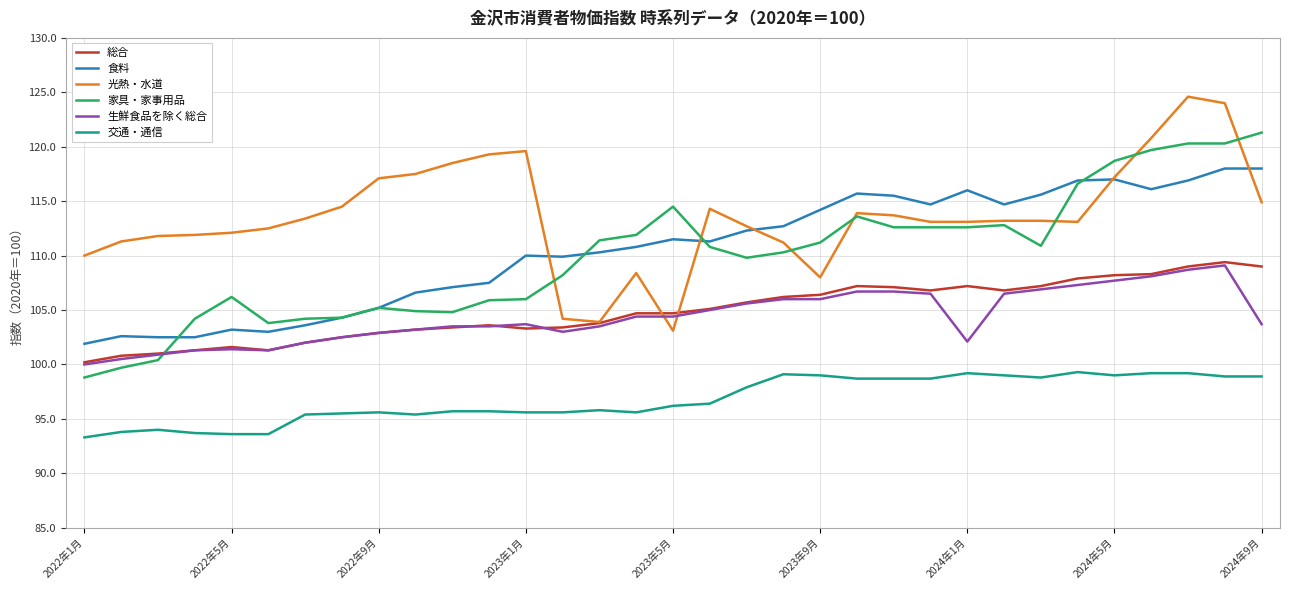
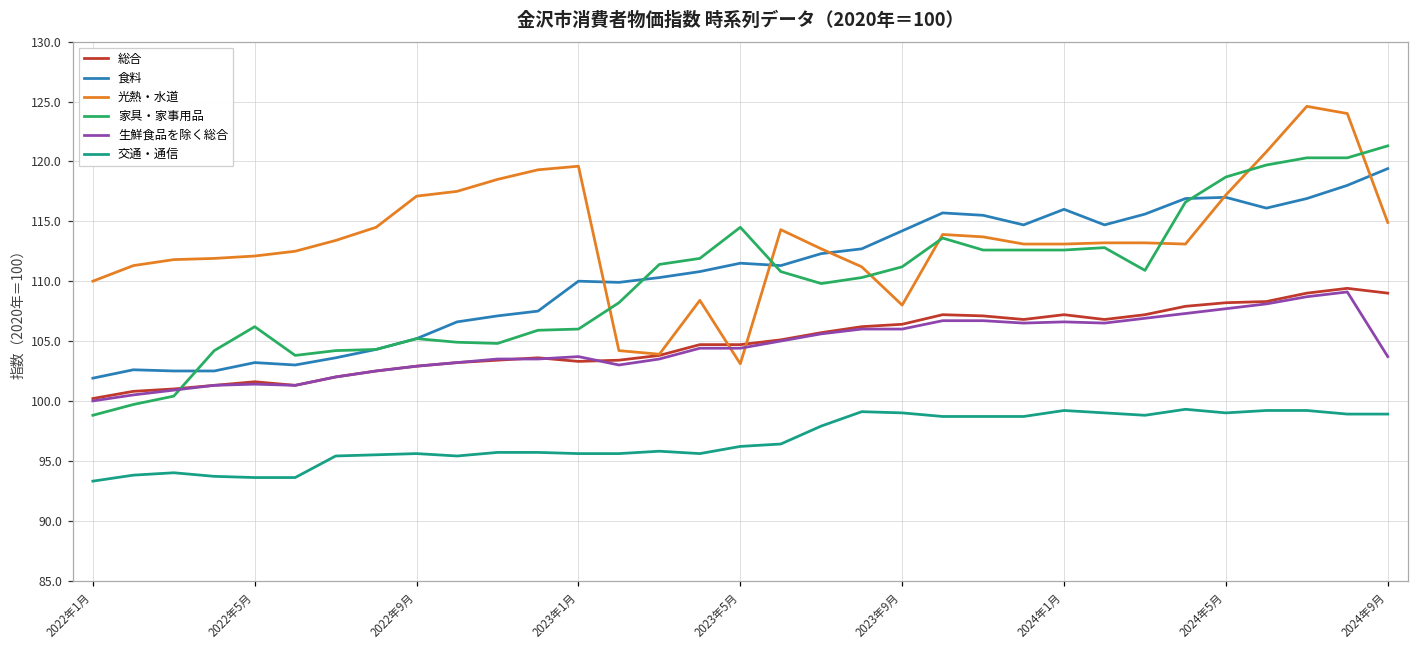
生鮮食品を除く総合, 2024年1月: 102.1 -> 106.6
食料, 2024年9月: 118.0 -> 119.4
